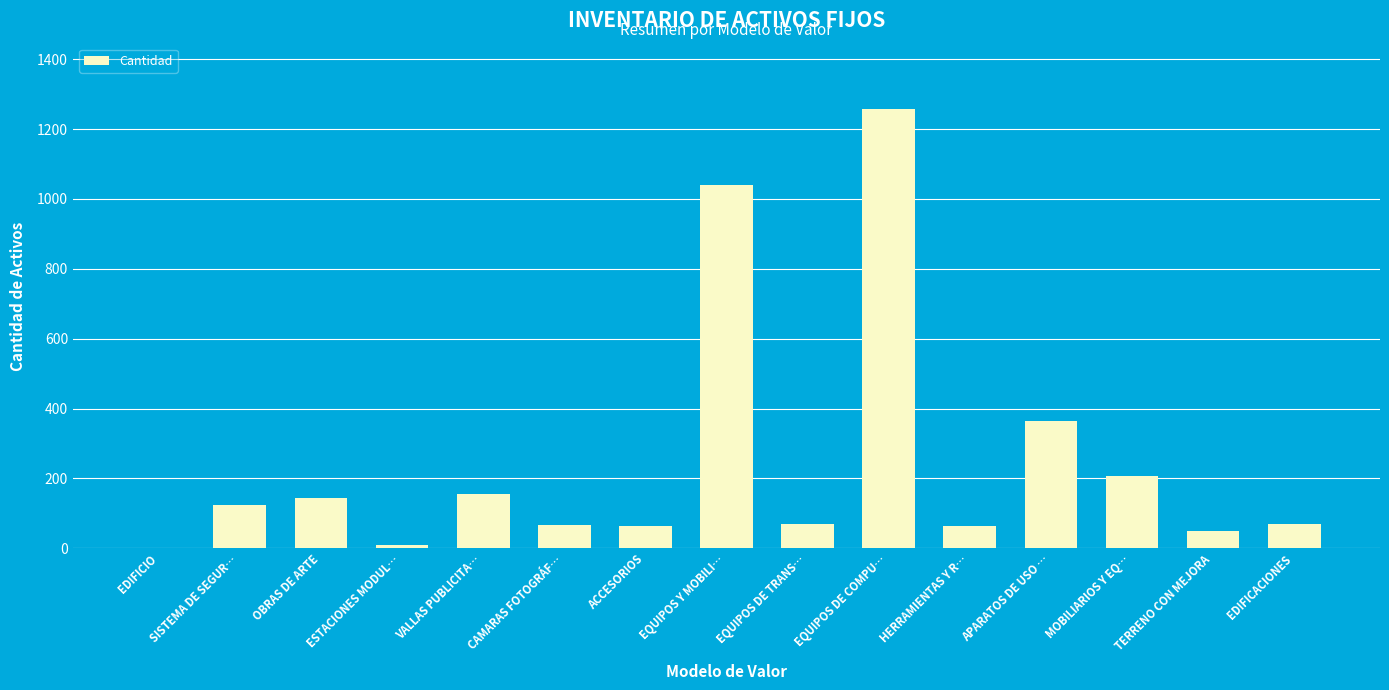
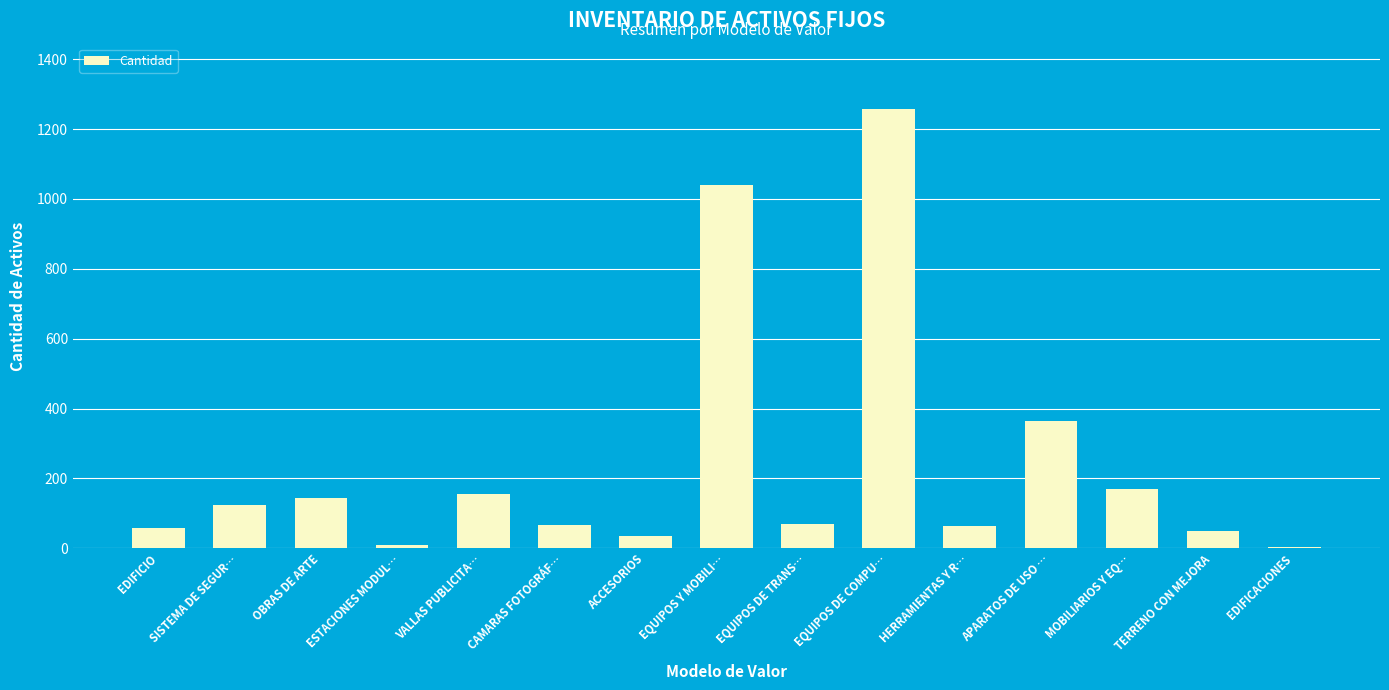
EDIFICIO: 0 -> 60
ACCESORIOS: 70 -> 40
MOBILIARIOS Y EQ…: 210 -> 170
EDIFICACIONES: 70 -> 0
